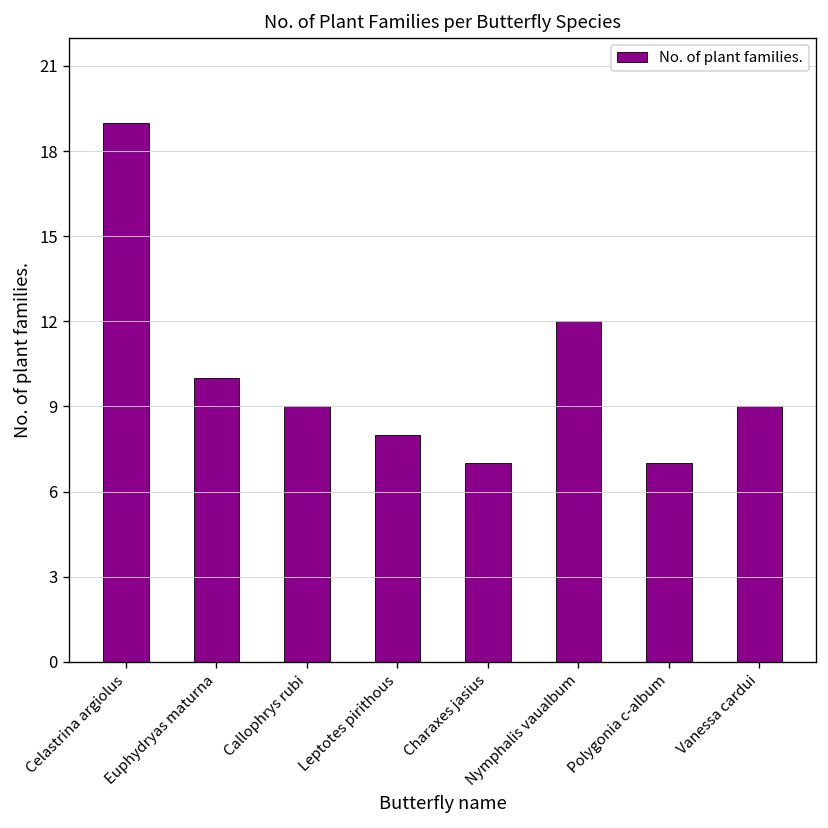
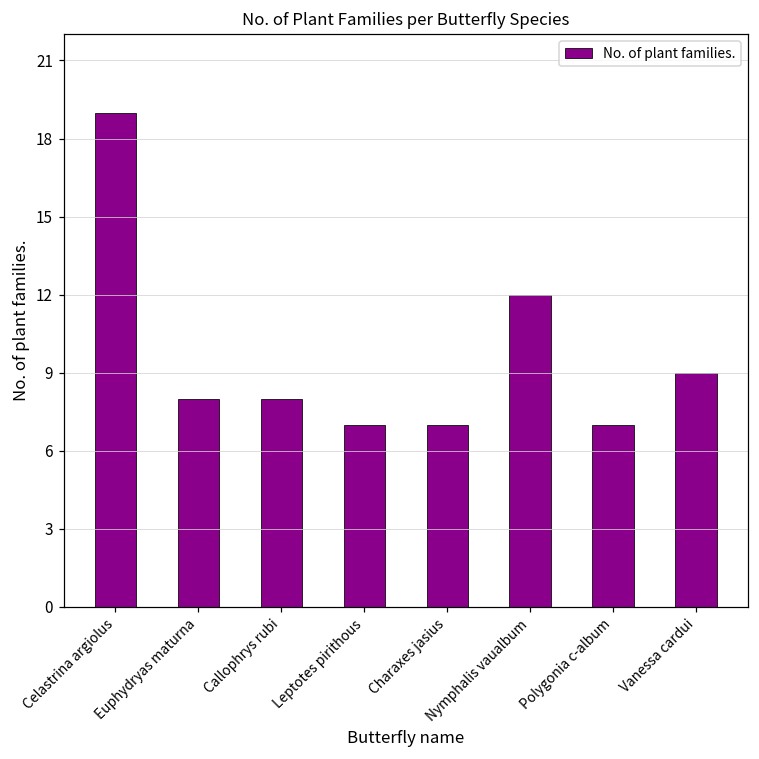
Euphydryas maturna: 10 -> 8
Callophrys rubi: 9 -> 8
Leptotes pirithous: 8 -> 7
